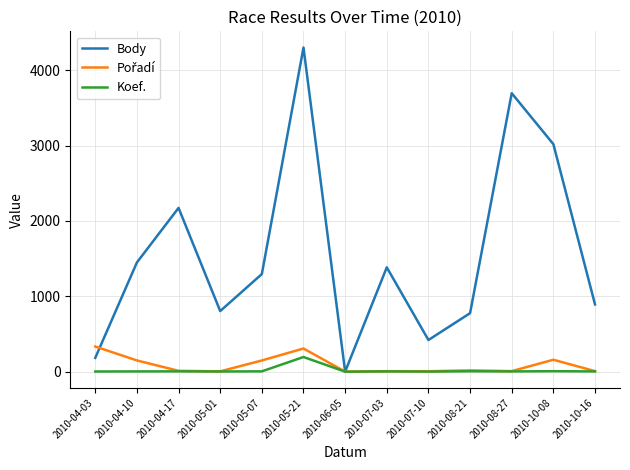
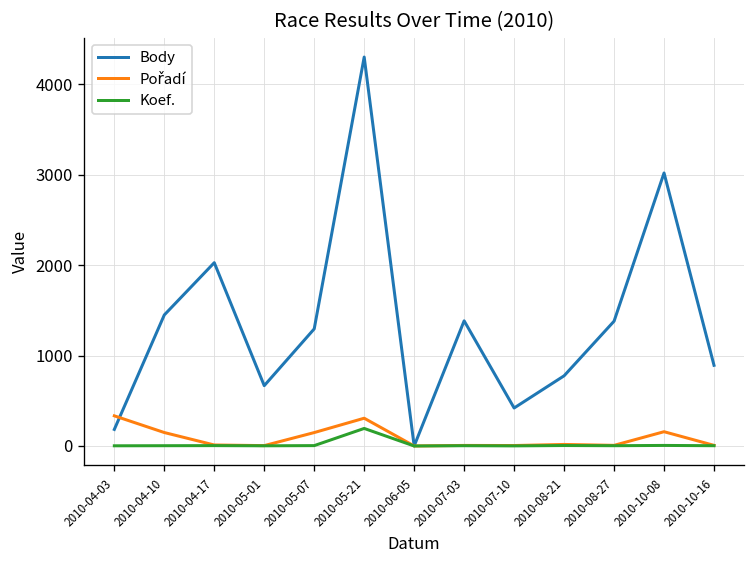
Body, 2010-04-17: 2200 -> 2000
Body, 2010-05-01: 800 -> 700
Body, 2010-08-27: 3700 -> 1400
